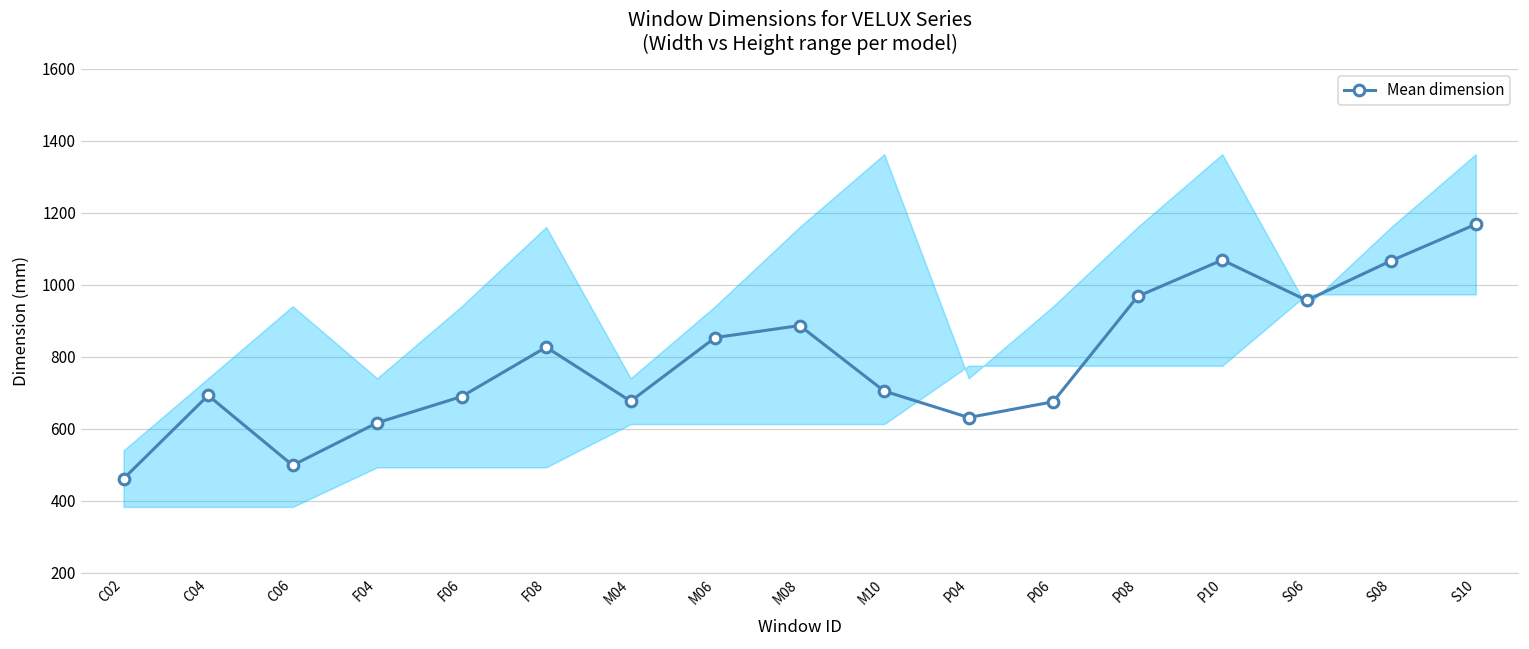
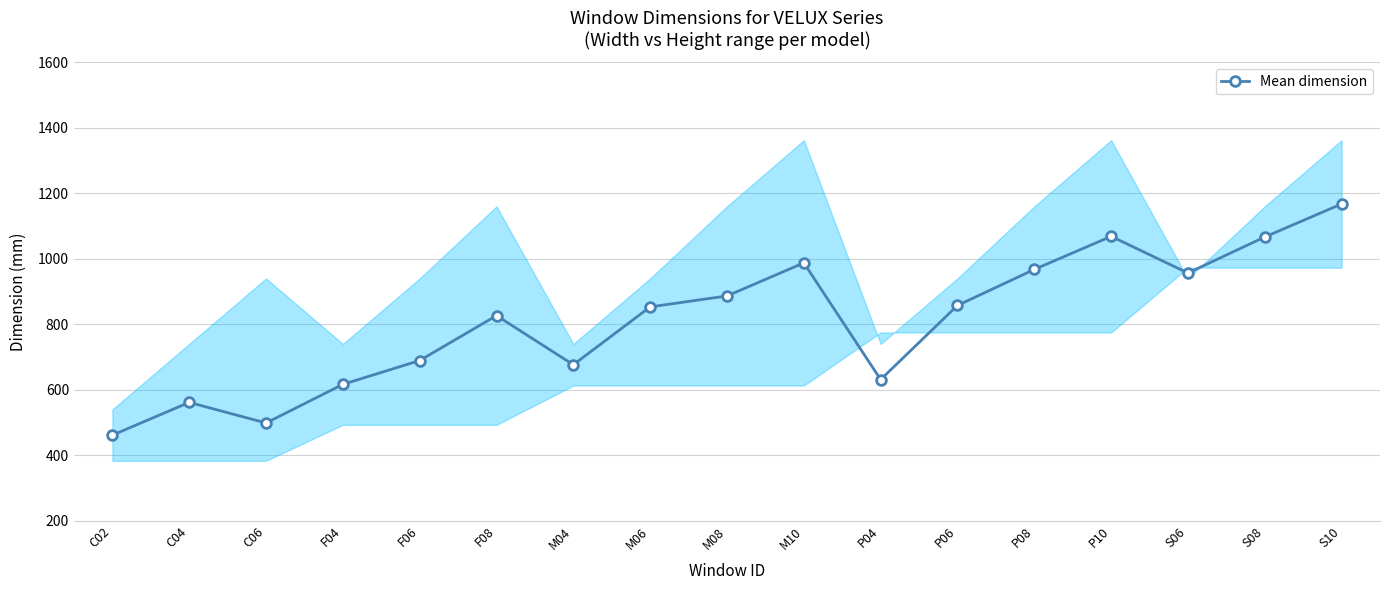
Mean dimension, C04: 690 -> 560
Mean dimension, M10: 700 -> 990
Mean dimension, P06: 680 -> 860
